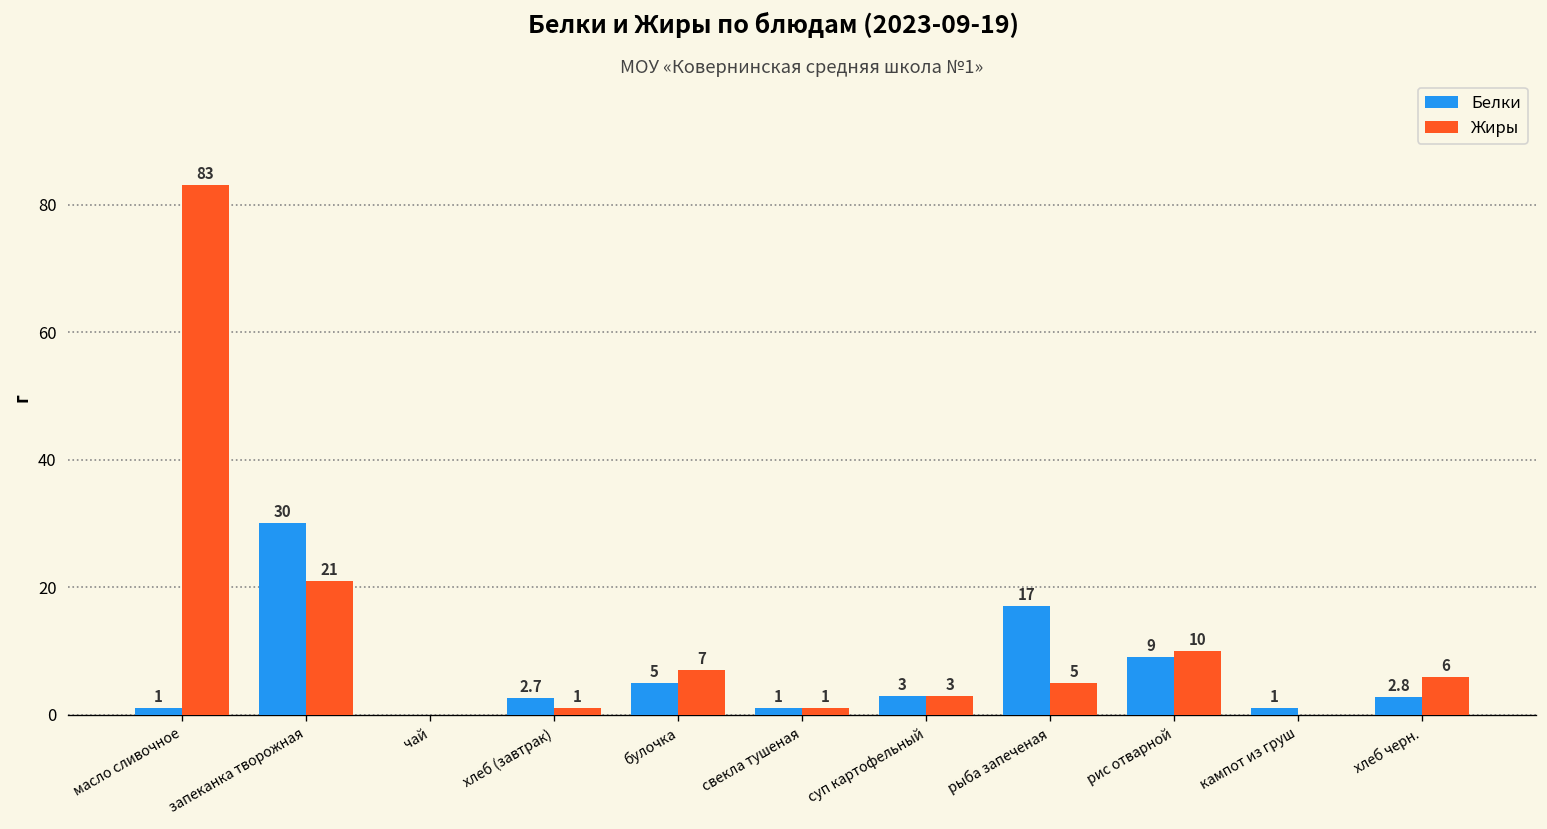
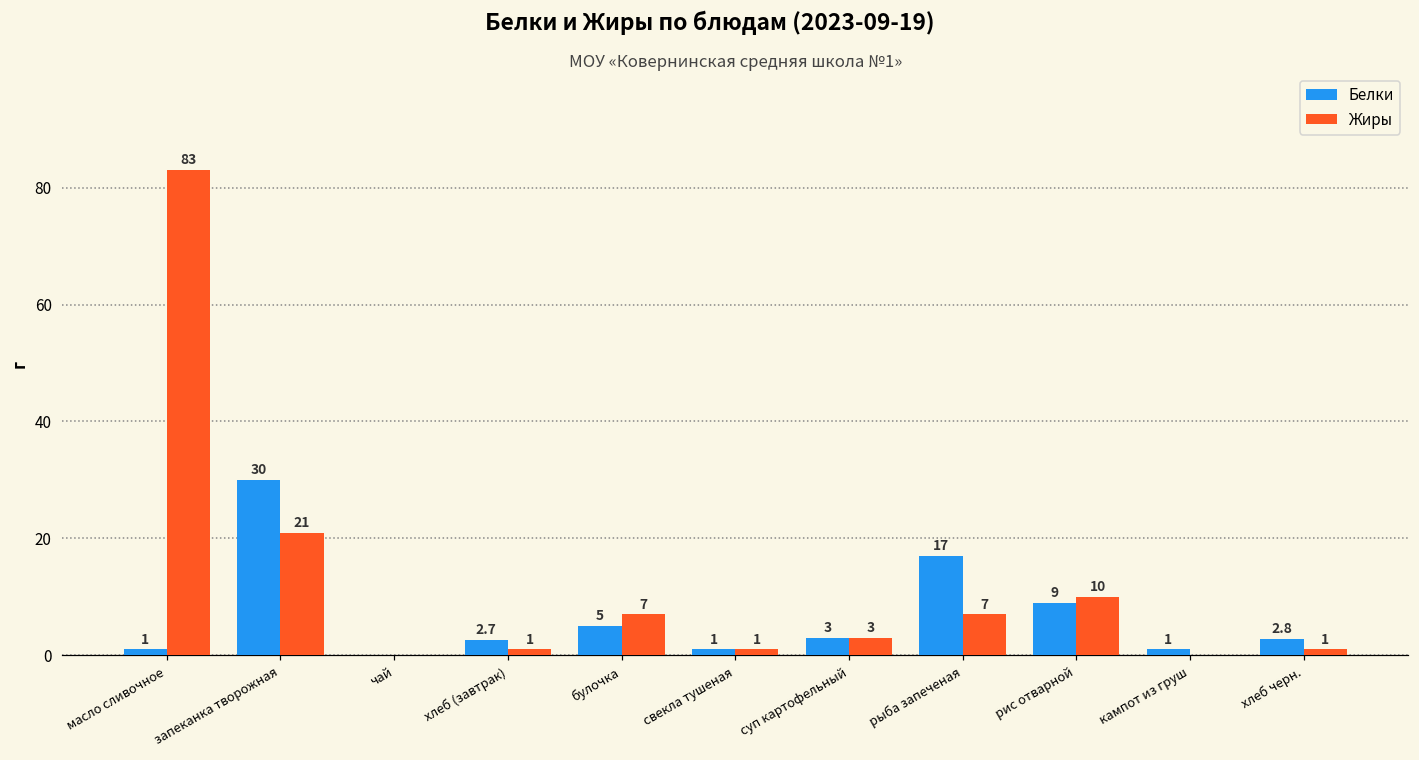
Жиры, рыба запеченая: 5 -> 7
Жиры, хлеб черн.: 6 -> 1
